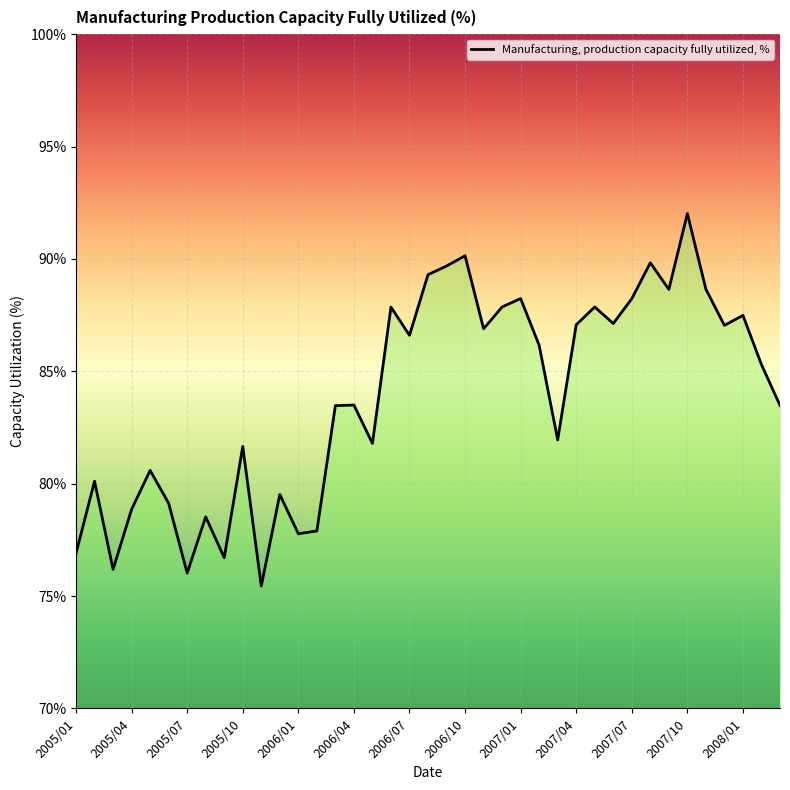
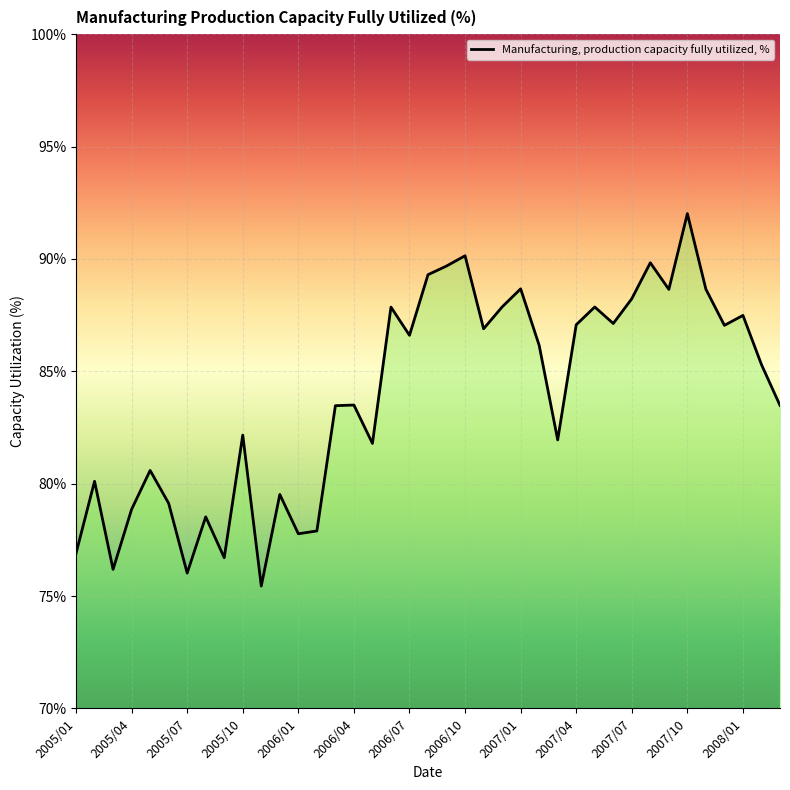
2005/10: 81.7% -> 82.2%
2007/01: 88.2% -> 88.7%
